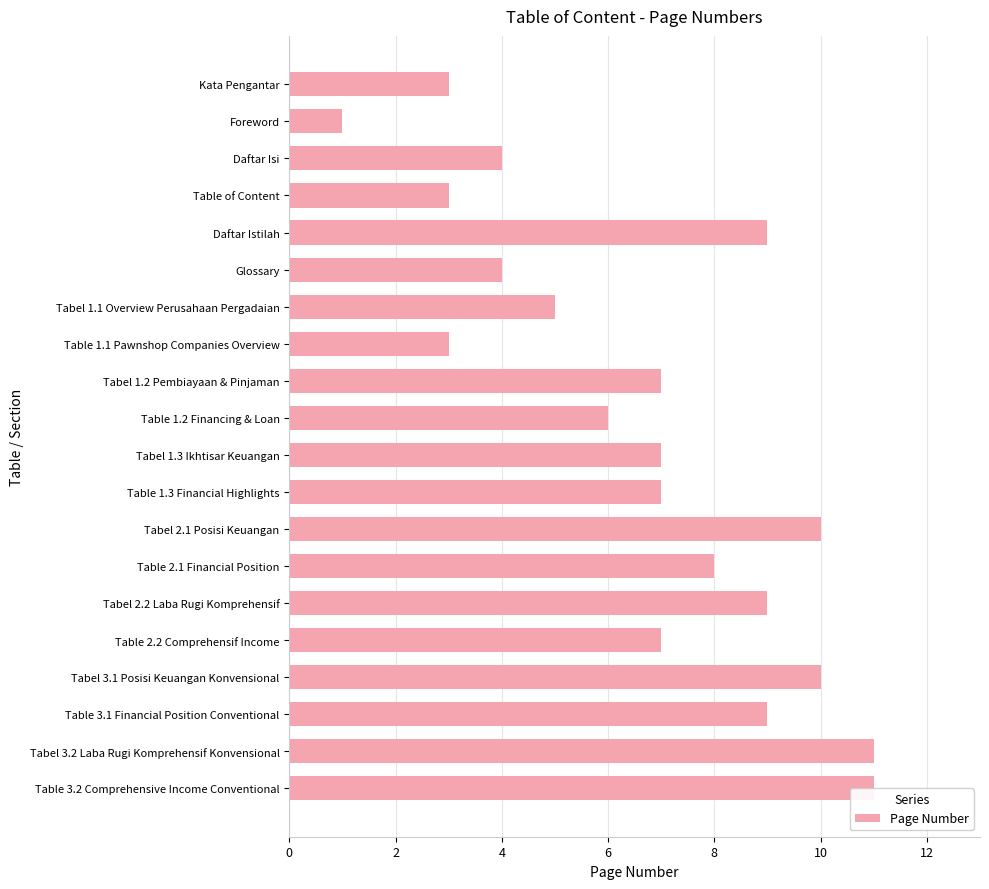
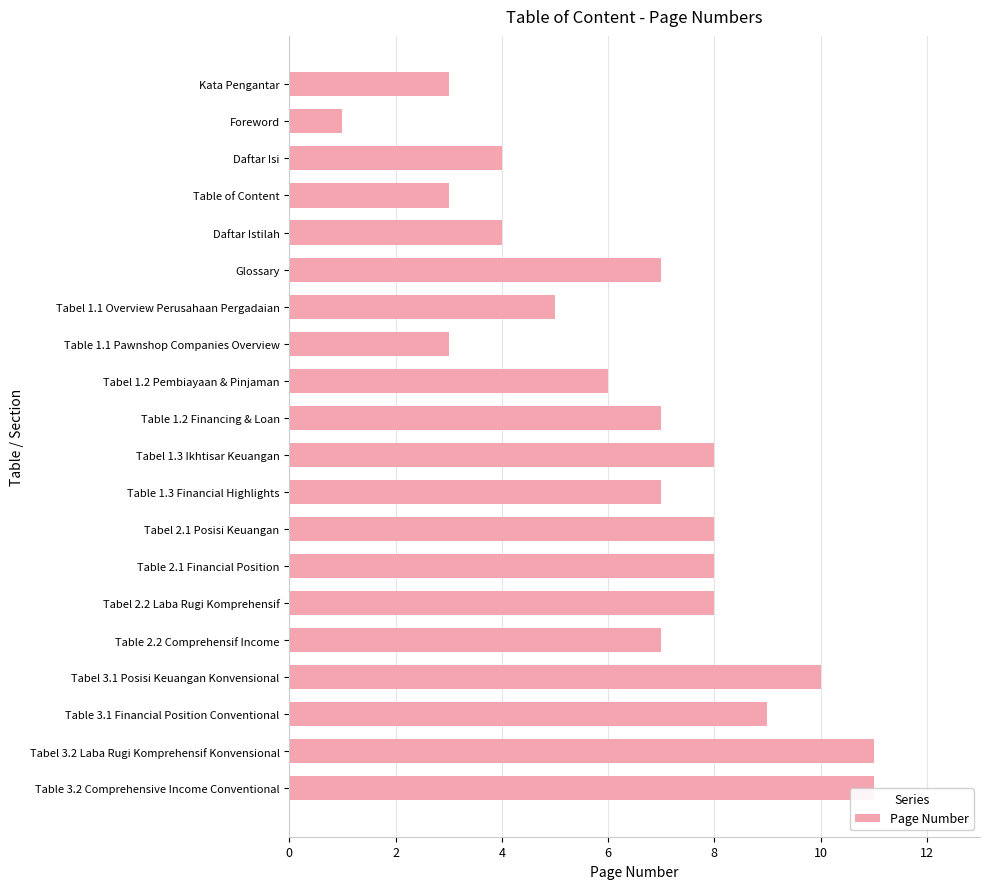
Daftar Istilah: 9 -> 4
Glossary: 4 -> 7
Tabel 1.2 Pembiayaan & Pinjaman: 7 -> 6
Table 1.2 Financing & Loan: 6 -> 7
Tabel 1.3 Ikhtisar Keuangan: 7 -> 8
Tabel 2.1 Posisi Keuangan: 10 -> 8
Tabel 2.2 Laba Rugi Komprehensif: 9 -> 8
